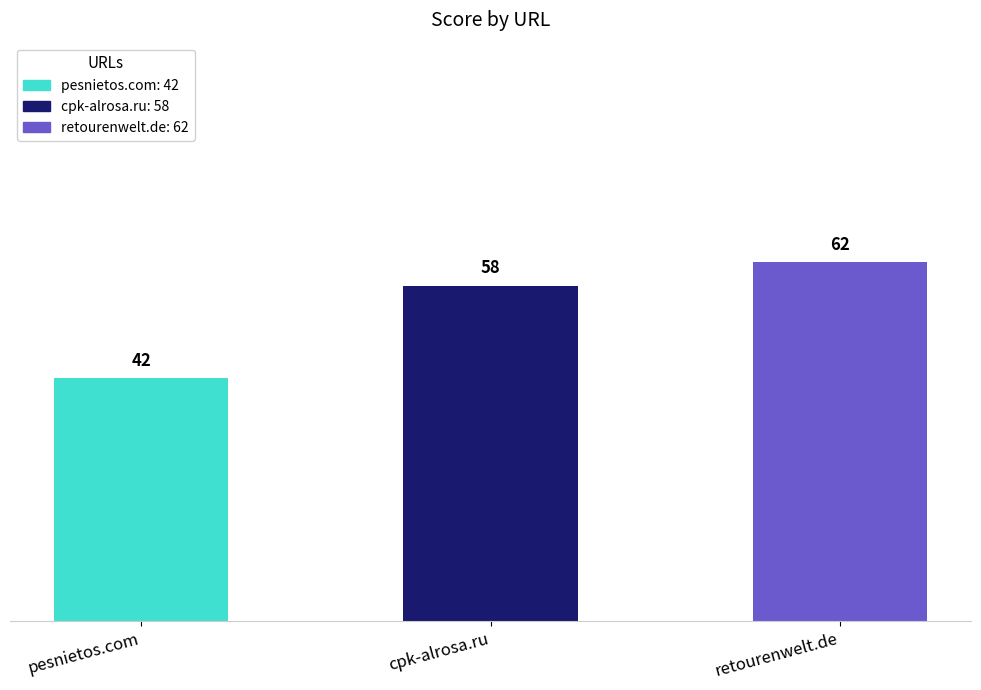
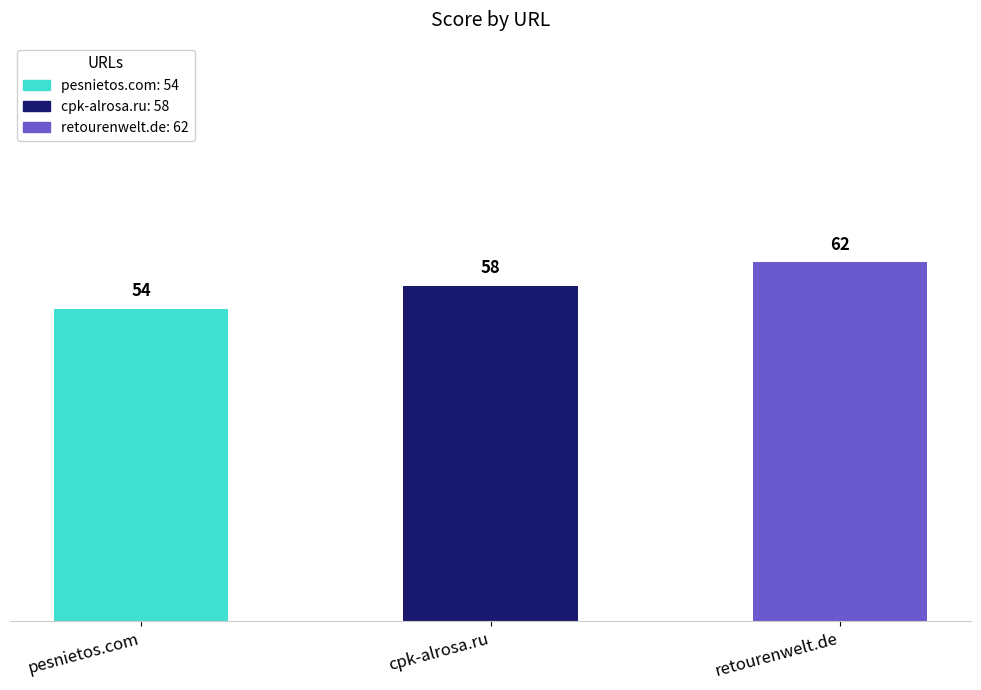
pesnietos.com: 42 -> 54
